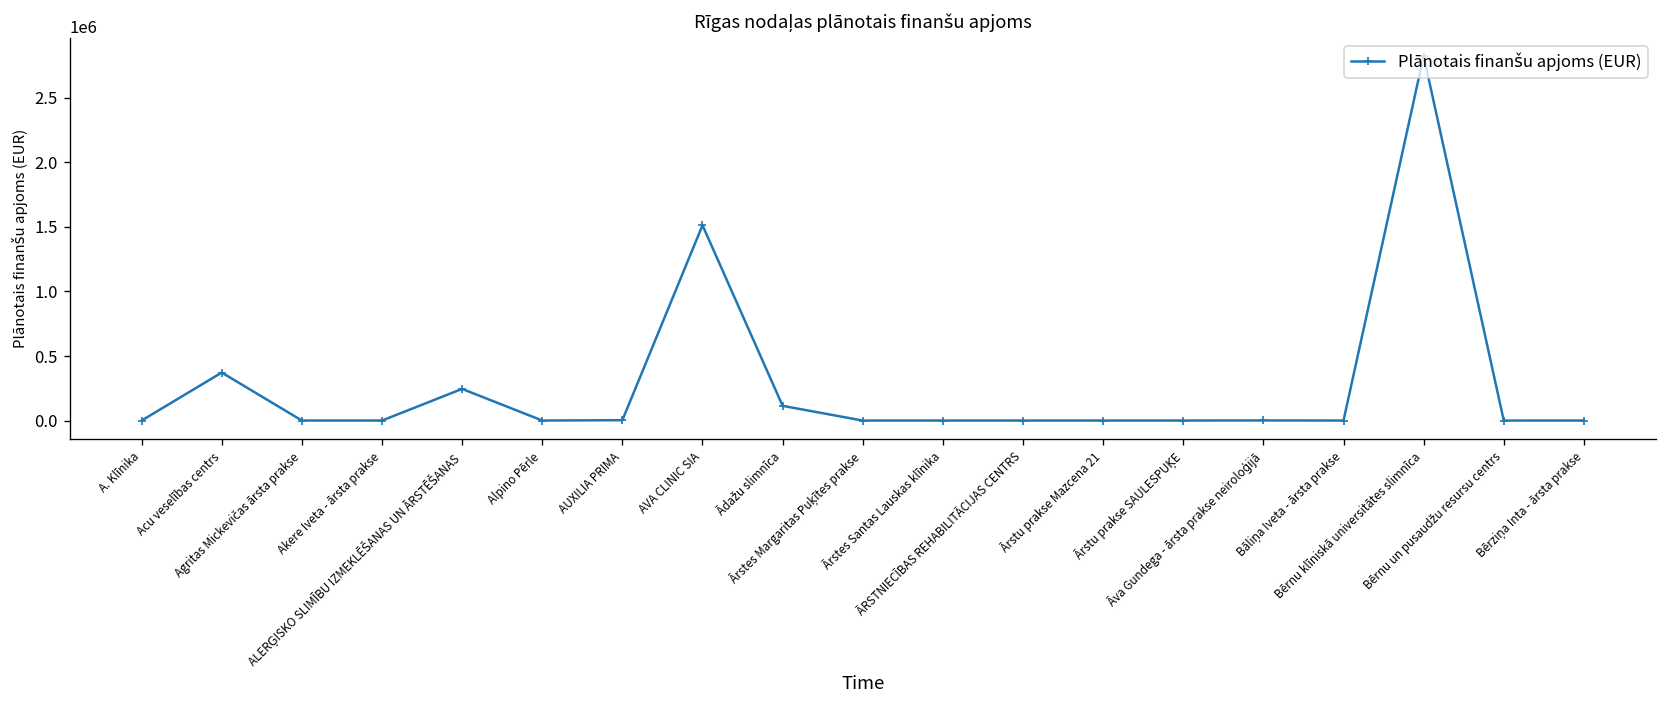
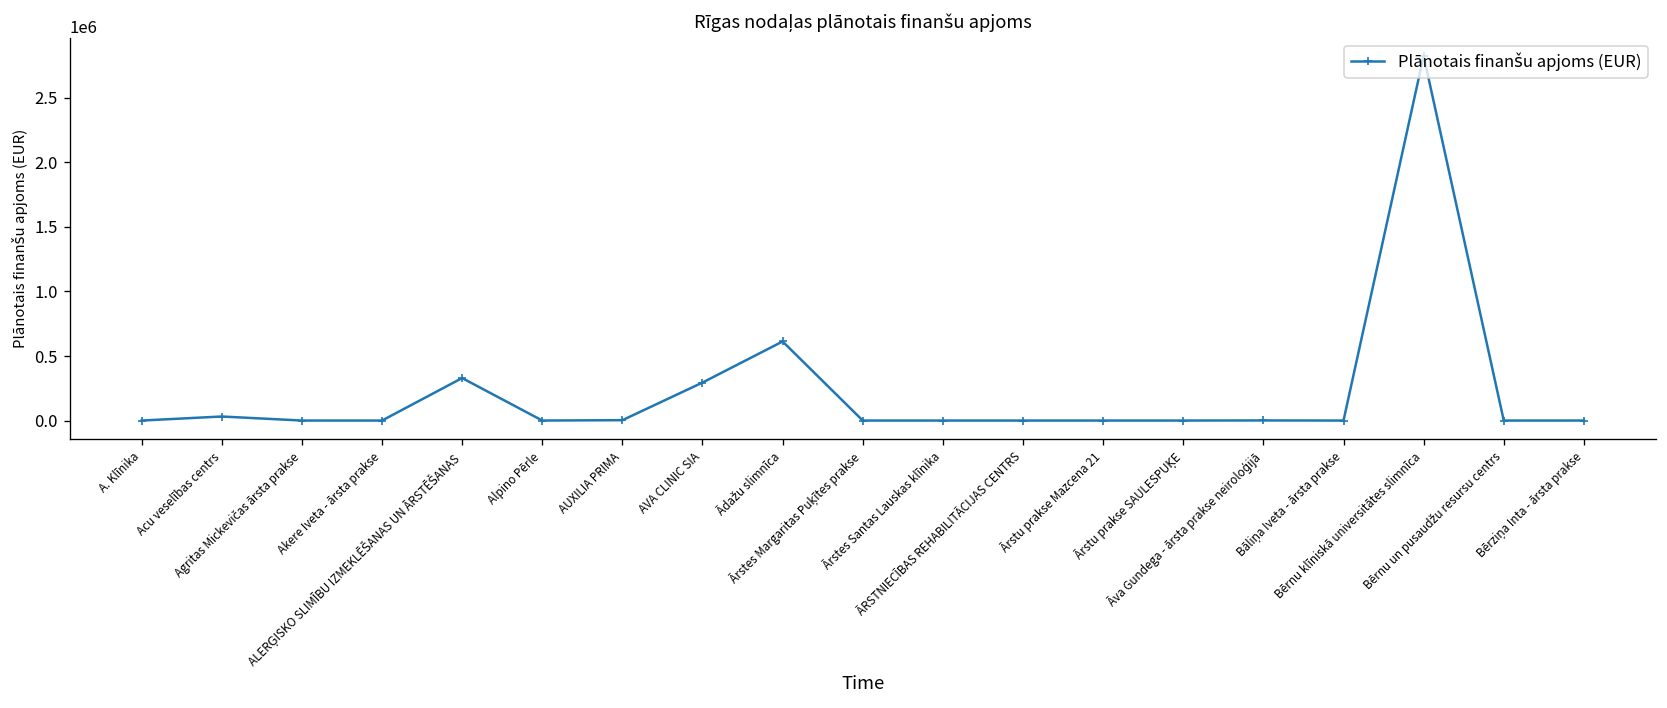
Acu veselības centrs: 370000 -> 30000
ALERĢISKO SLIMĪBU IZMEKLĒŠANAS UN ĀRSTĒŠANAS: 250000 -> 330000
AVA CLINIC SIA: 1510000 -> 290000
Ādažu slimnīca: 110000 -> 610000
